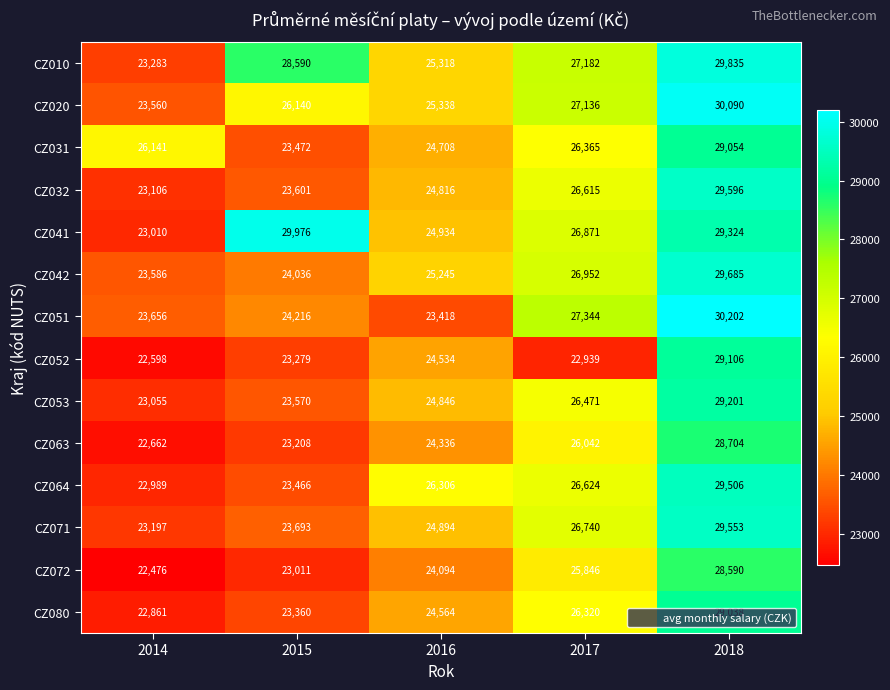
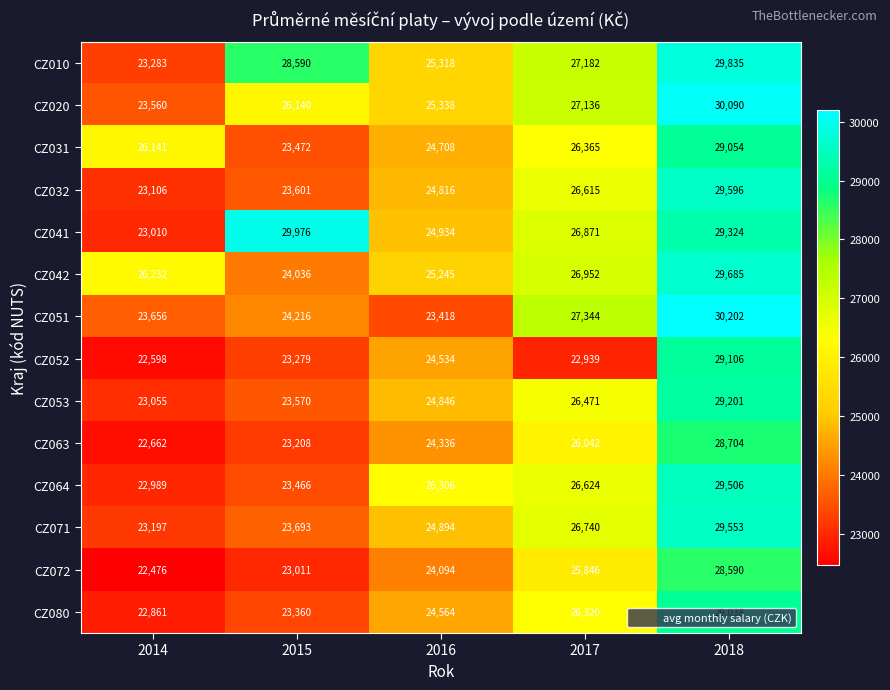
CZ042, 2014: 23,586 -> 26,232
